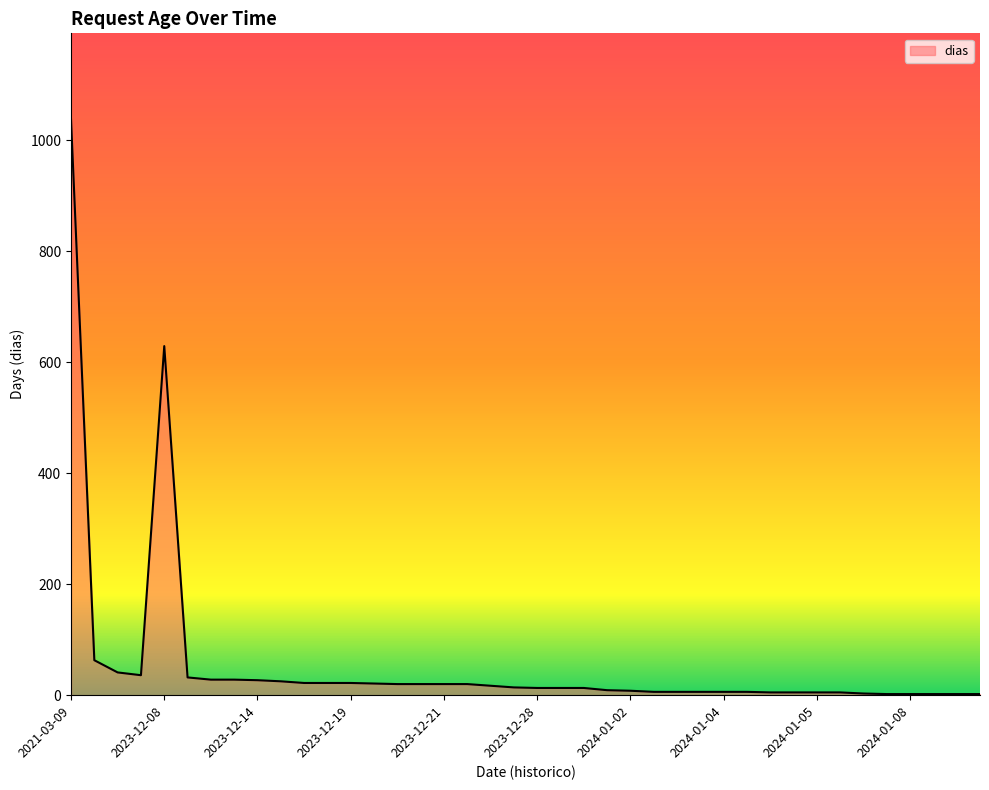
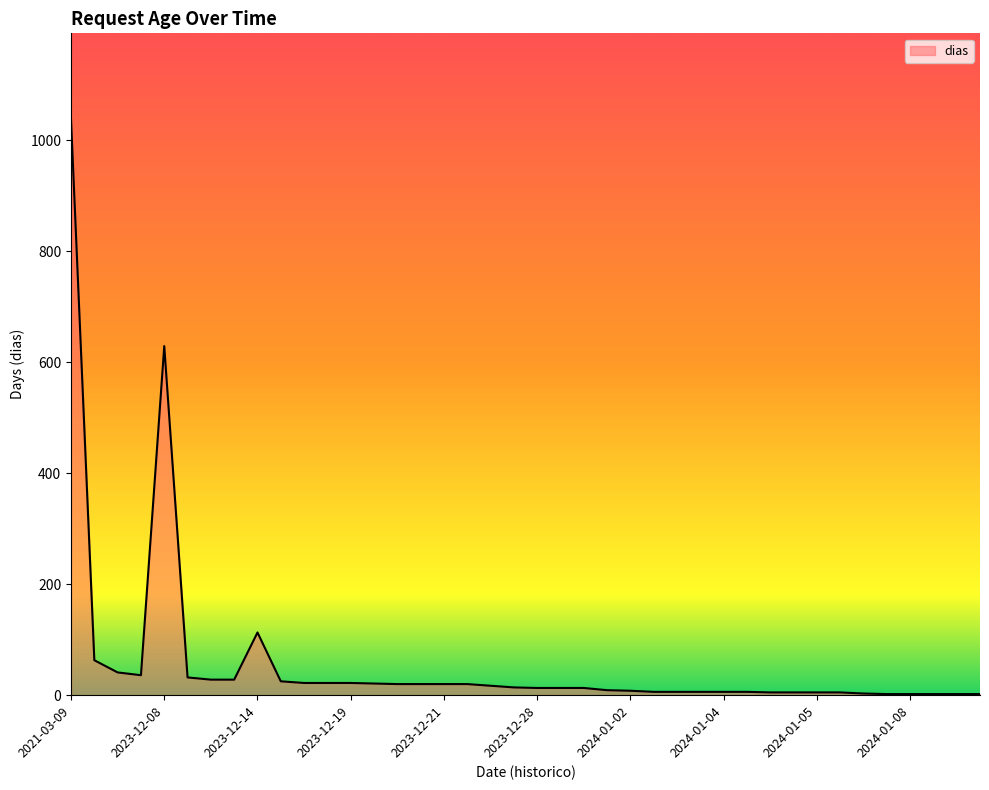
2023-12-14: 30 -> 110
